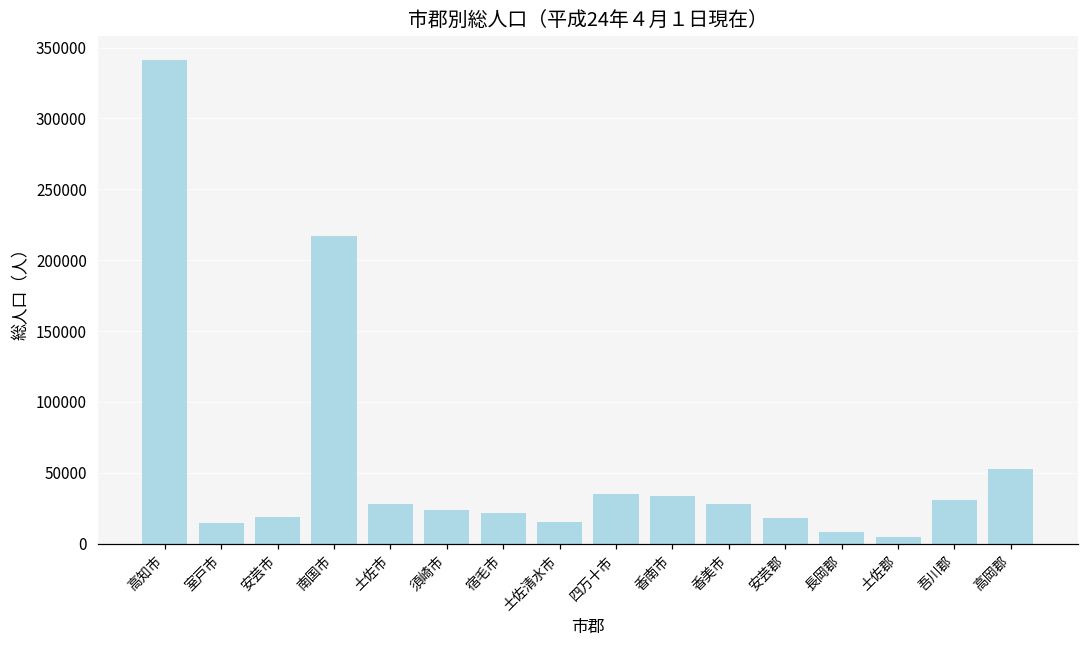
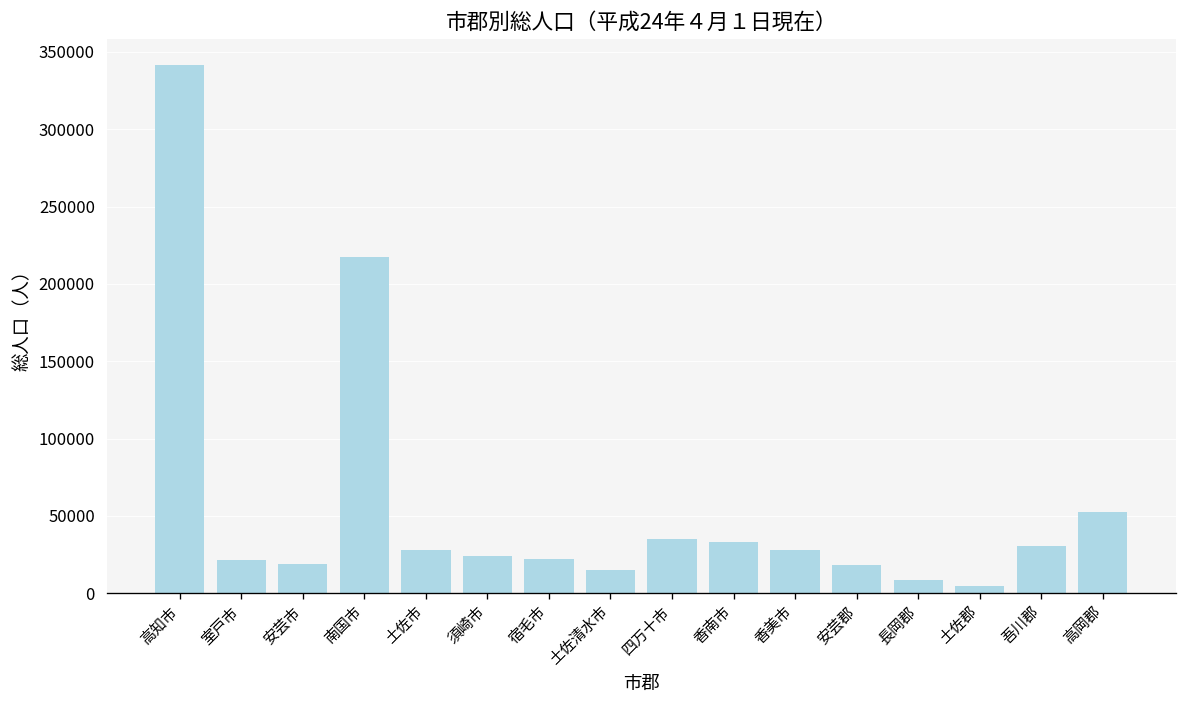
室戸市: 15000 -> 21000
